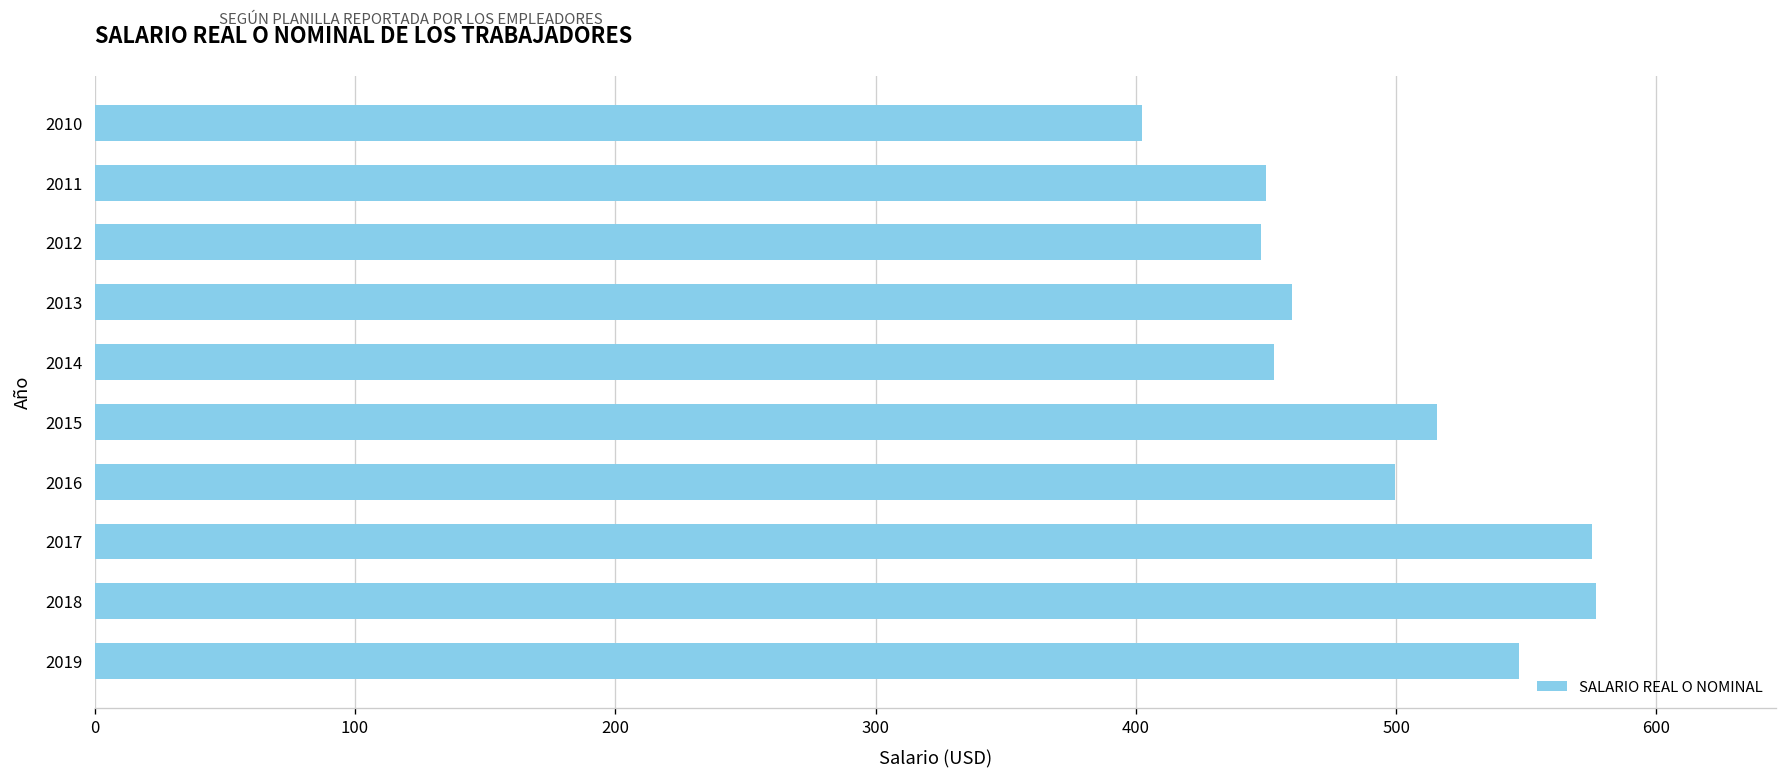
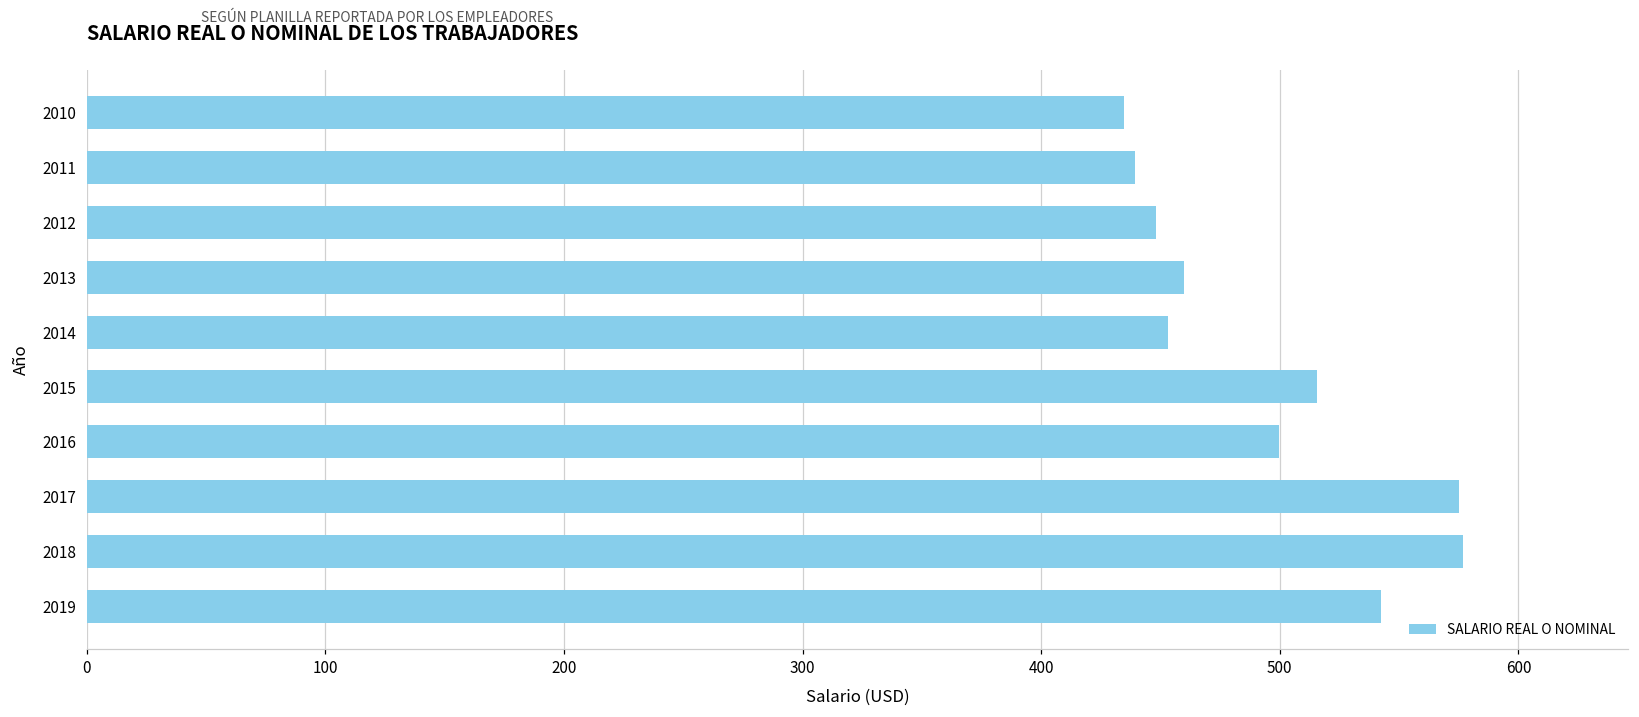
2010: 402 -> 435
2011: 450 -> 439
2019: 547 -> 542
